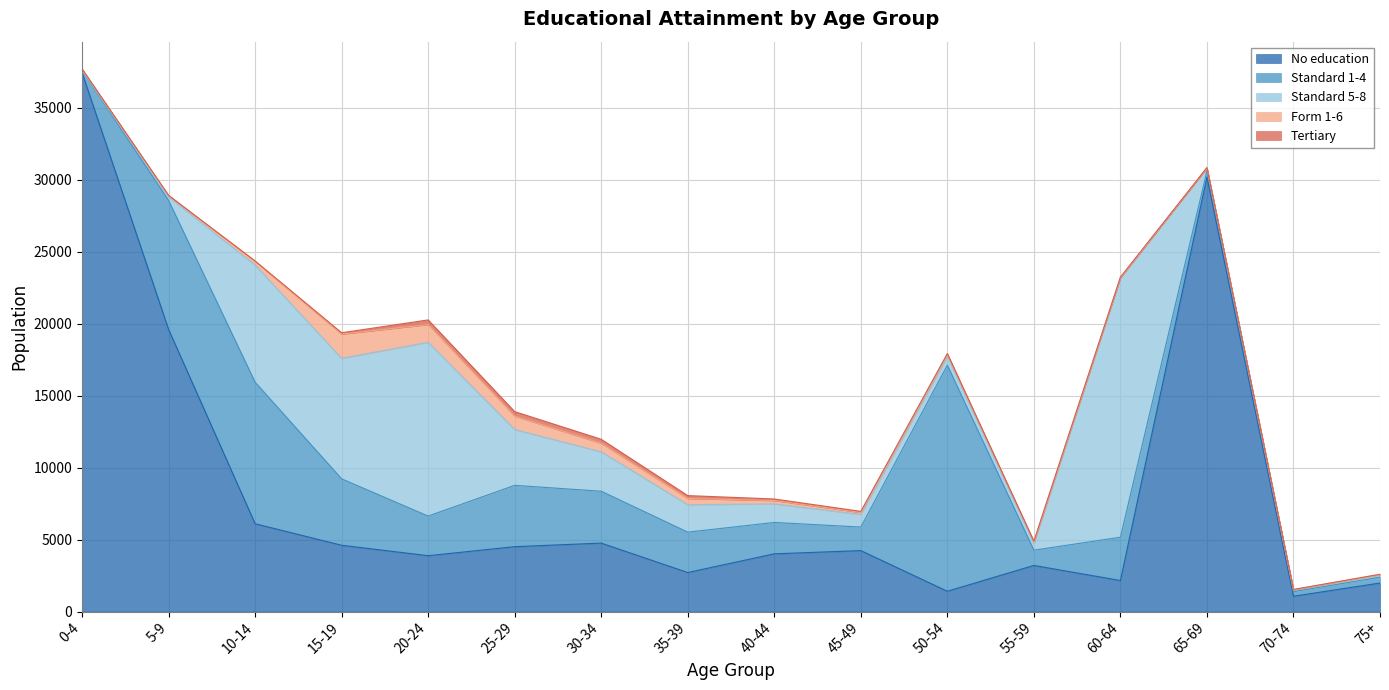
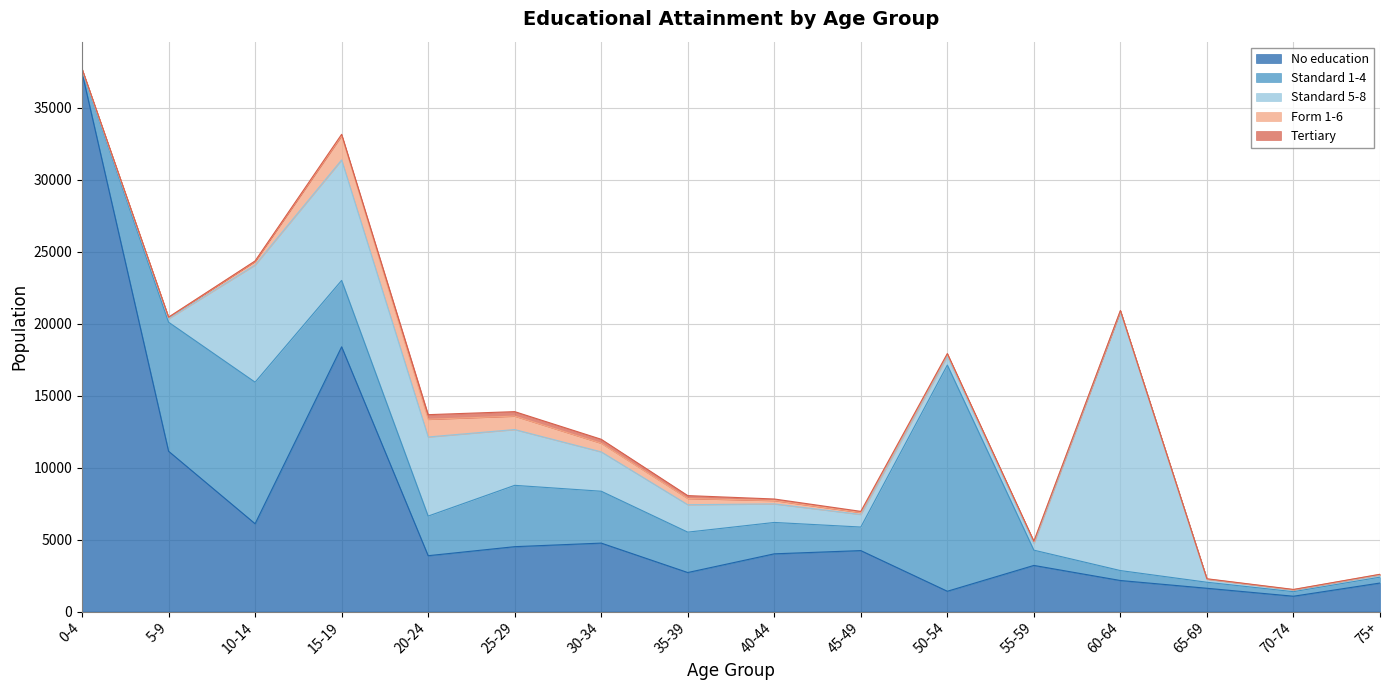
No education, 5-9: 19600 -> 11100
No education, 15-19: 4600 -> 18400
Standard 5-8, 20-24: 12100 -> 5500
Standard 1-4, 60-64: 3000 -> 700
No education, 65-69: 30200 -> 1600
